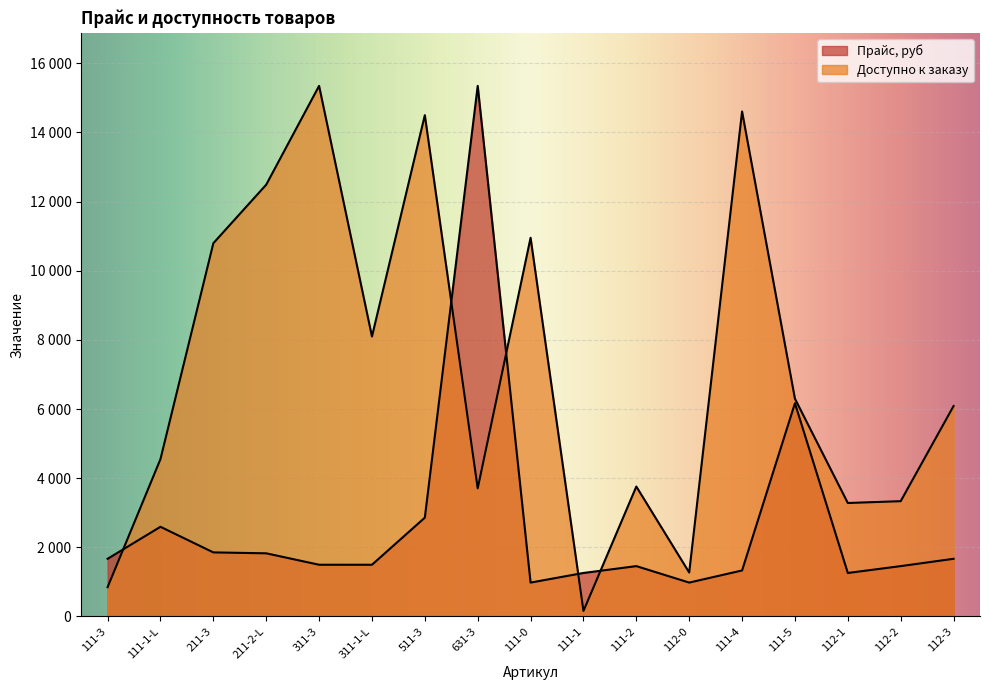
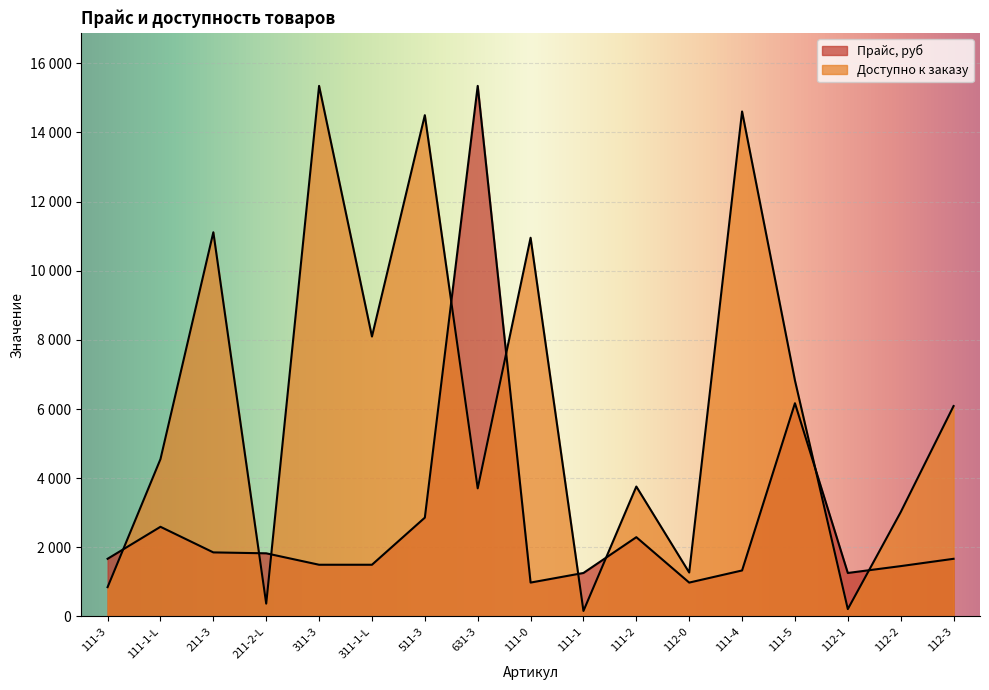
Доступно к заказу, 211-3: 10800 -> 11100
Доступно к заказу, 211-2-L: 12500 -> 400
Прайс, руб, 111-2: 1500 -> 2300
Доступно к заказу, 111-5: 6300 -> 6800
Доступно к заказу, 112-1: 3300 -> 200
Доступно к заказу, 112-2: 3300 -> 3000
